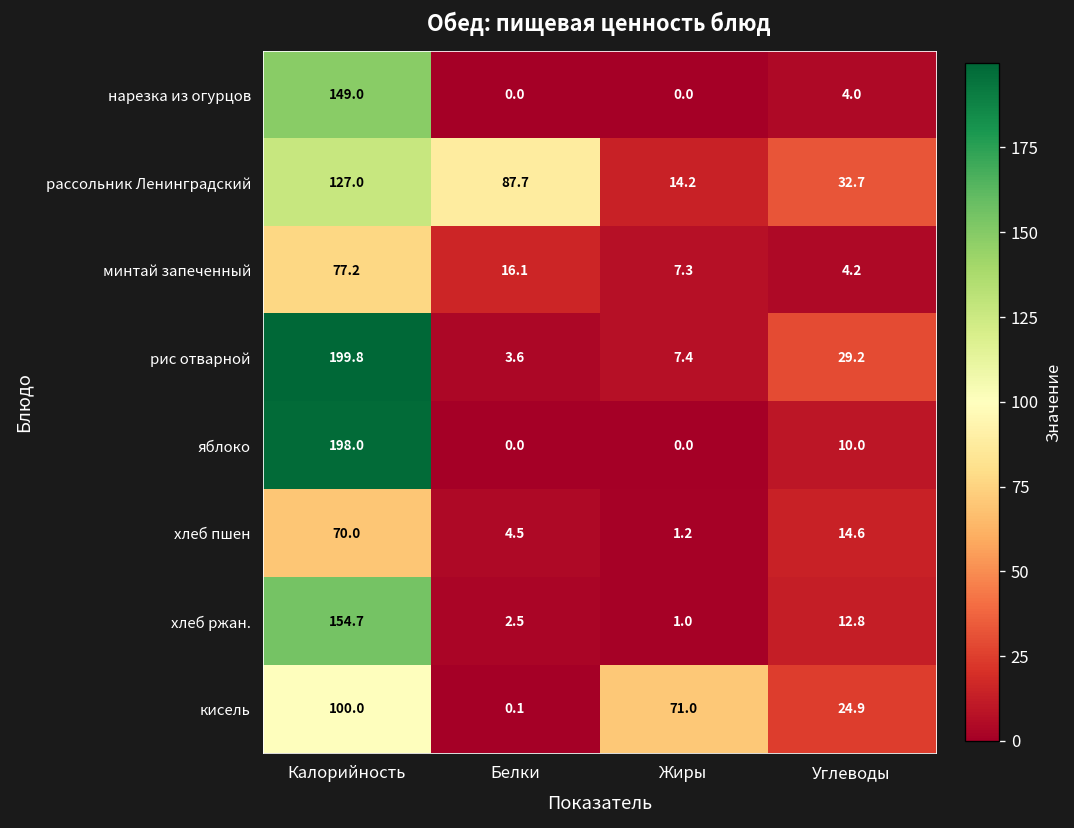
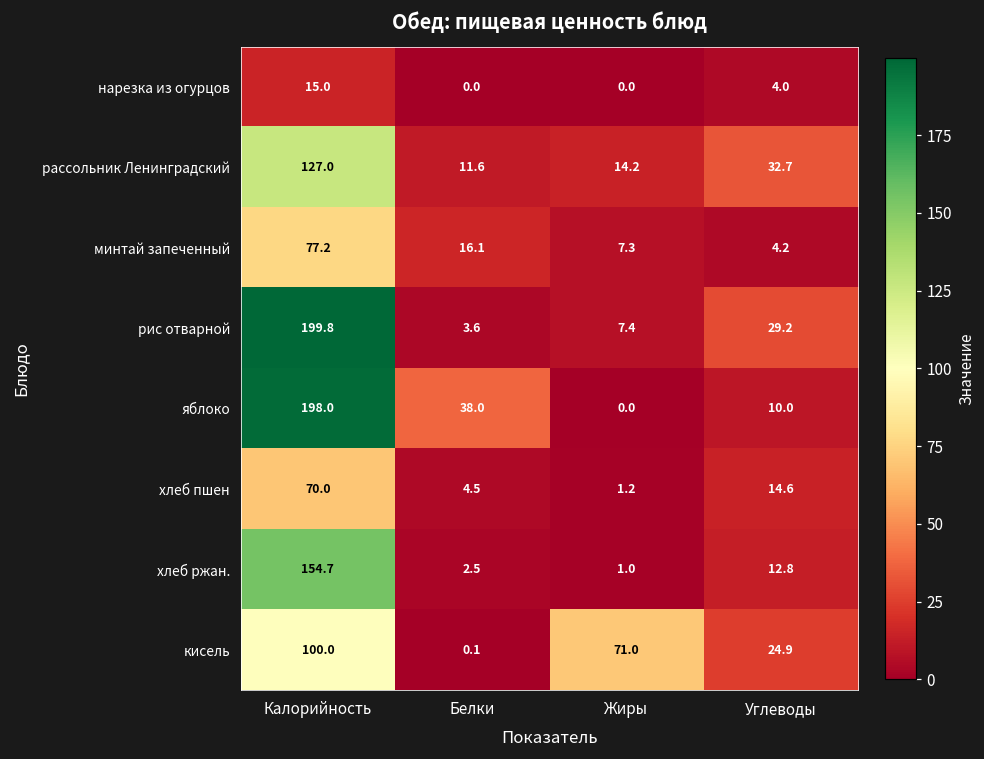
нарезка из огурцов, Калорийность: 149.0 -> 15.0
рассольник Ленинградский, Белки: 87.7 -> 11.6
яблоко, Белки: 0.0 -> 38.0
